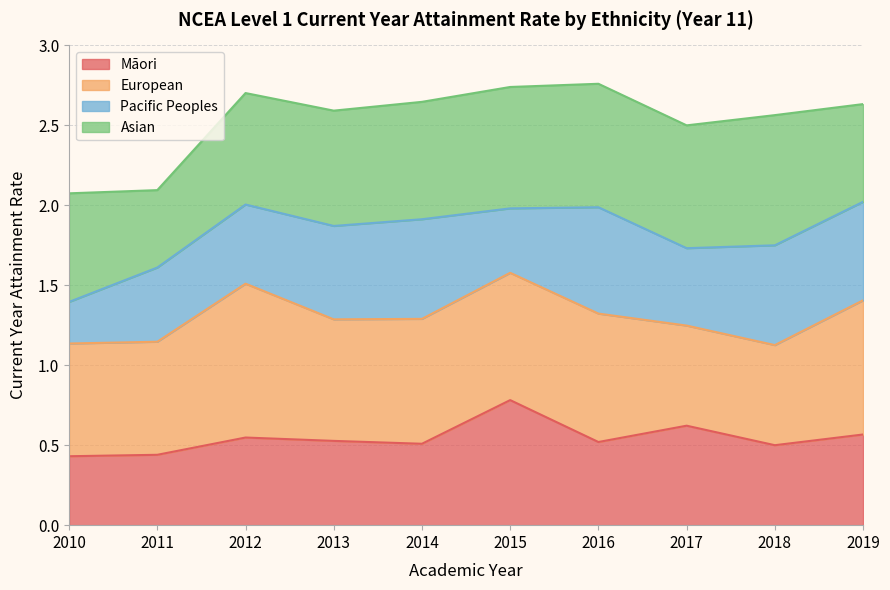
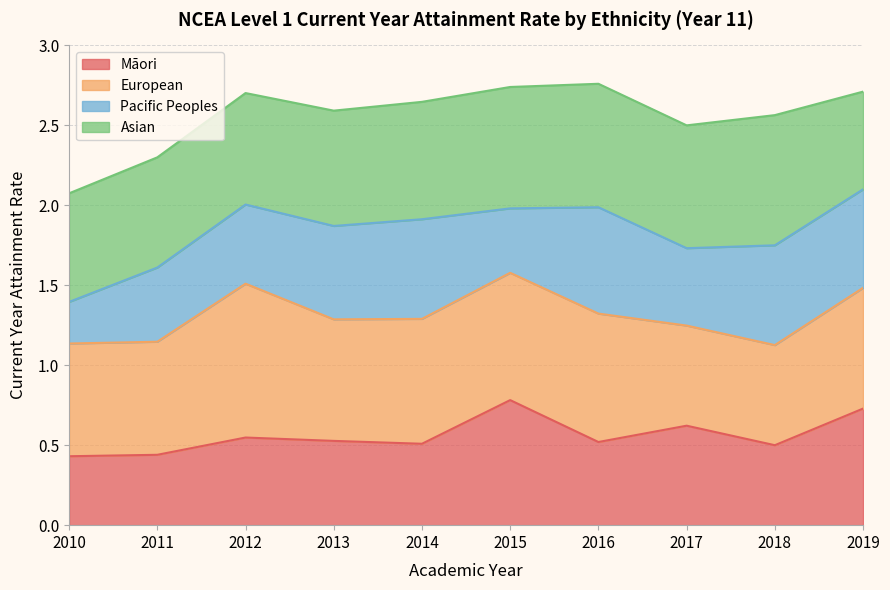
Asian, 2011: 0.48 -> 0.69
Māori, 2019: 0.57 -> 0.73
European, 2019: 0.84 -> 0.76
